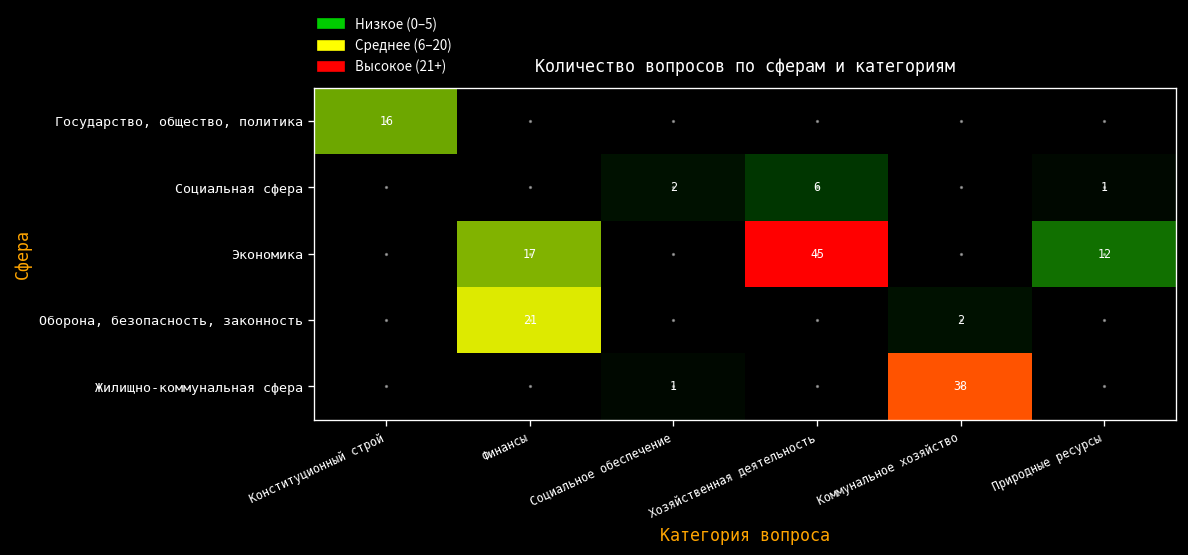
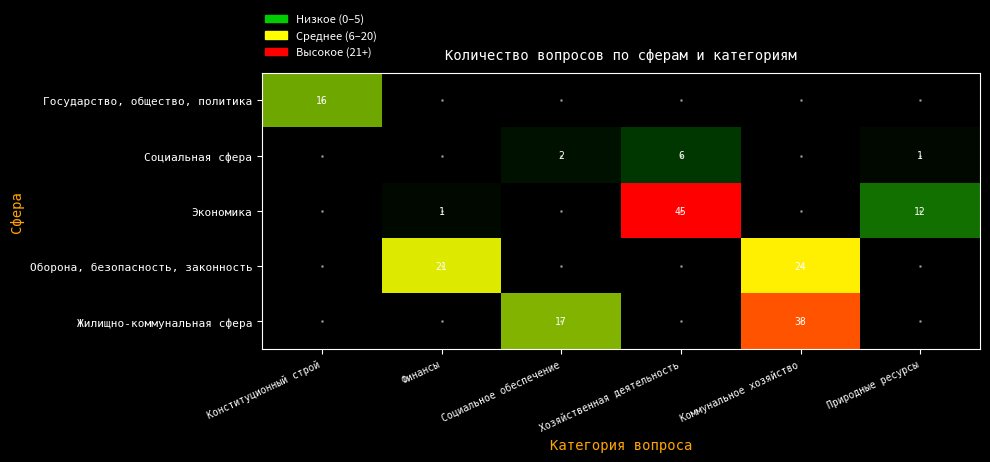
Экономика, Финансы: 17 -> 1
Оборона, безопасность, законность, Коммунальное хозяйство: 2 -> 24
Жилищно-коммунальная сфера, Социальное обеспечение: 1 -> 17
